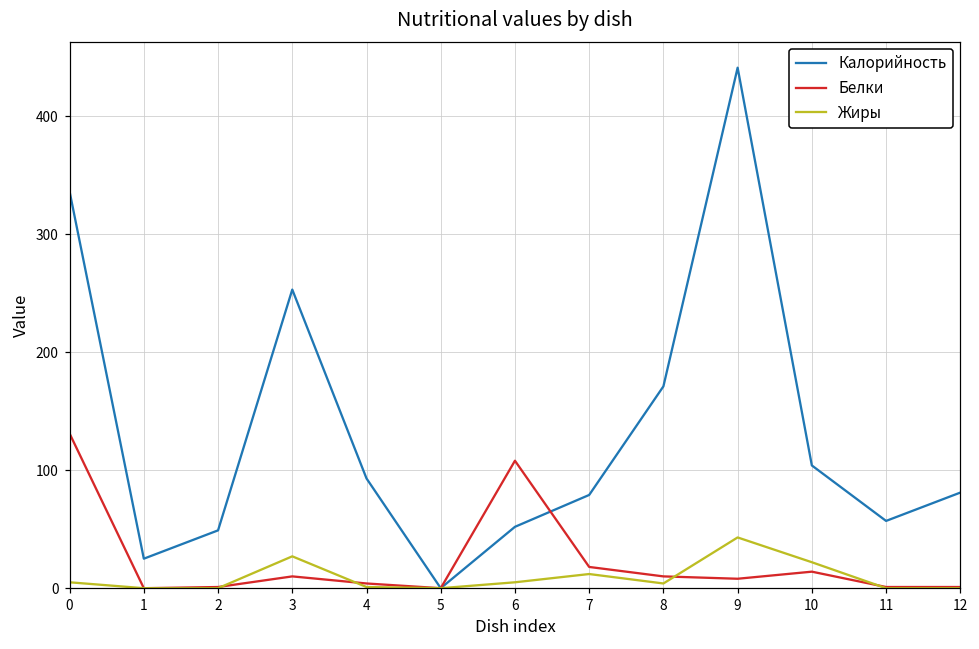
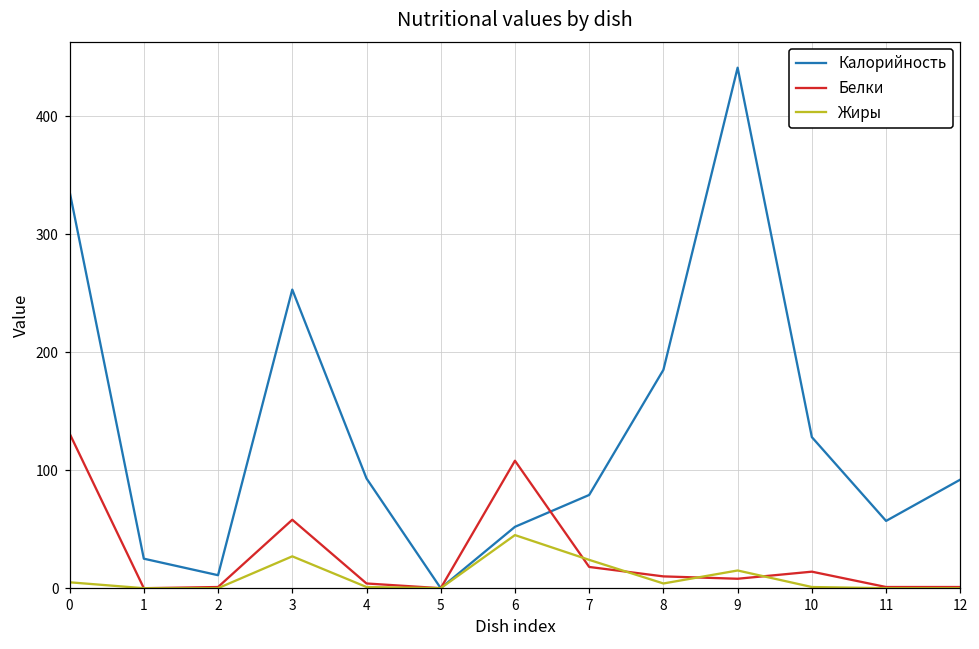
Калорийность, 2: 49 -> 11
Белки, 3: 10 -> 58
Жиры, 6: 5 -> 45
Жиры, 7: 12 -> 24
Калорийность, 8: 171 -> 185
Жиры, 9: 43 -> 15
Калорийность, 10: 104 -> 128
Жиры, 10: 22 -> 1
Калорийность, 12: 81 -> 92
